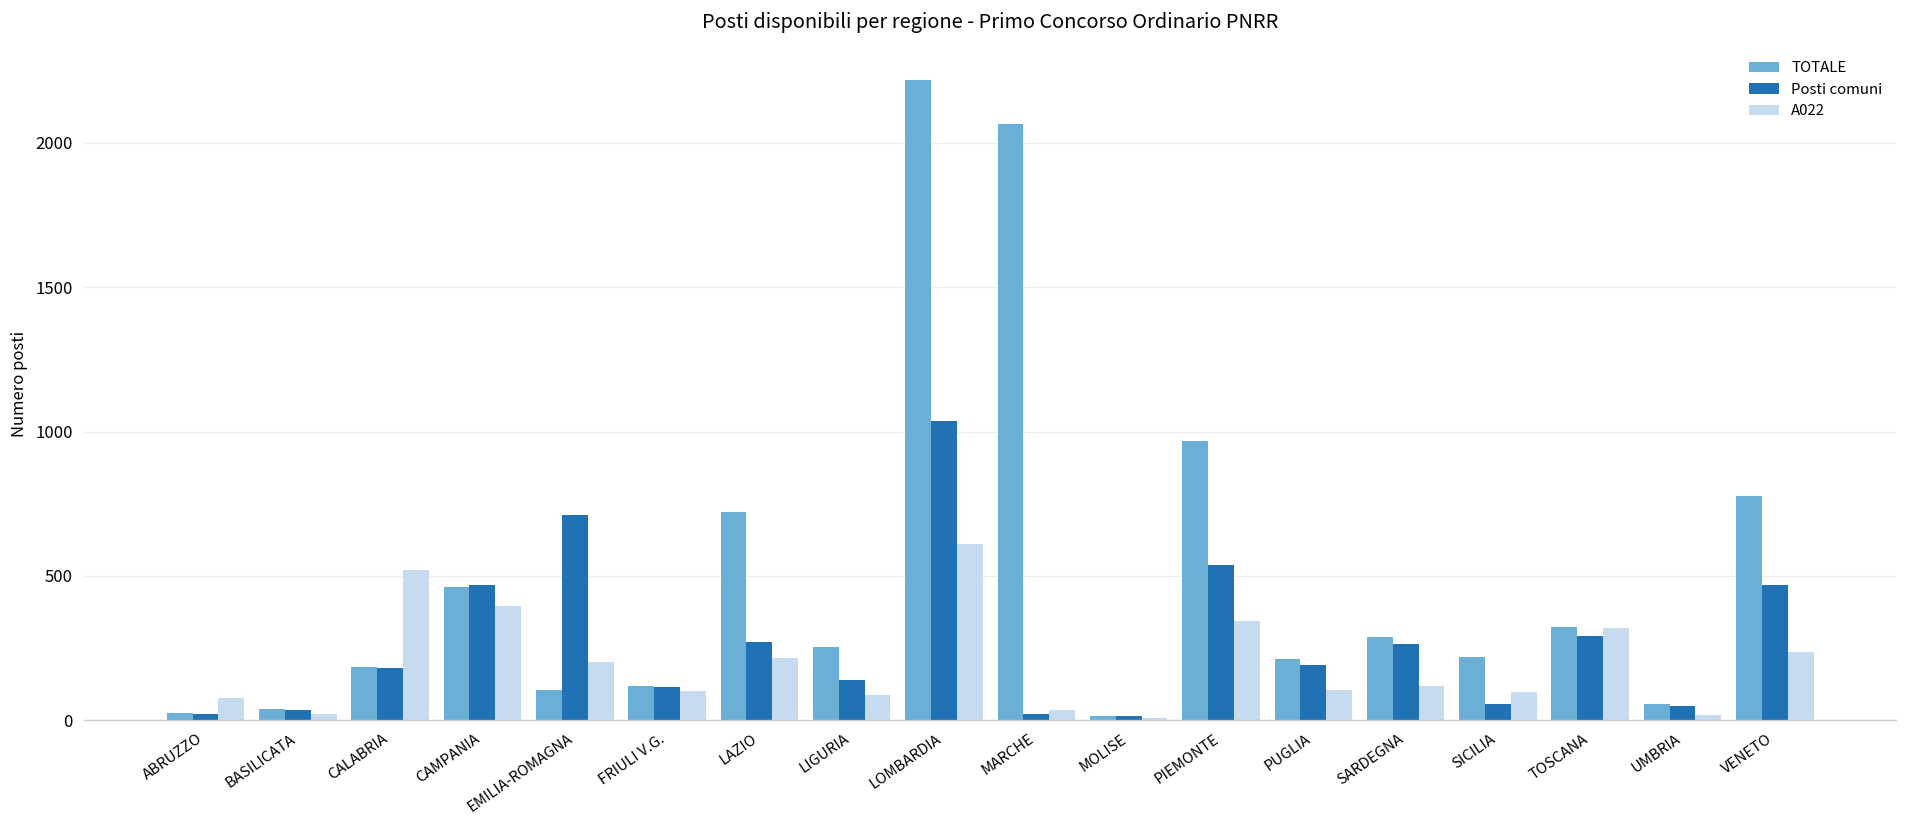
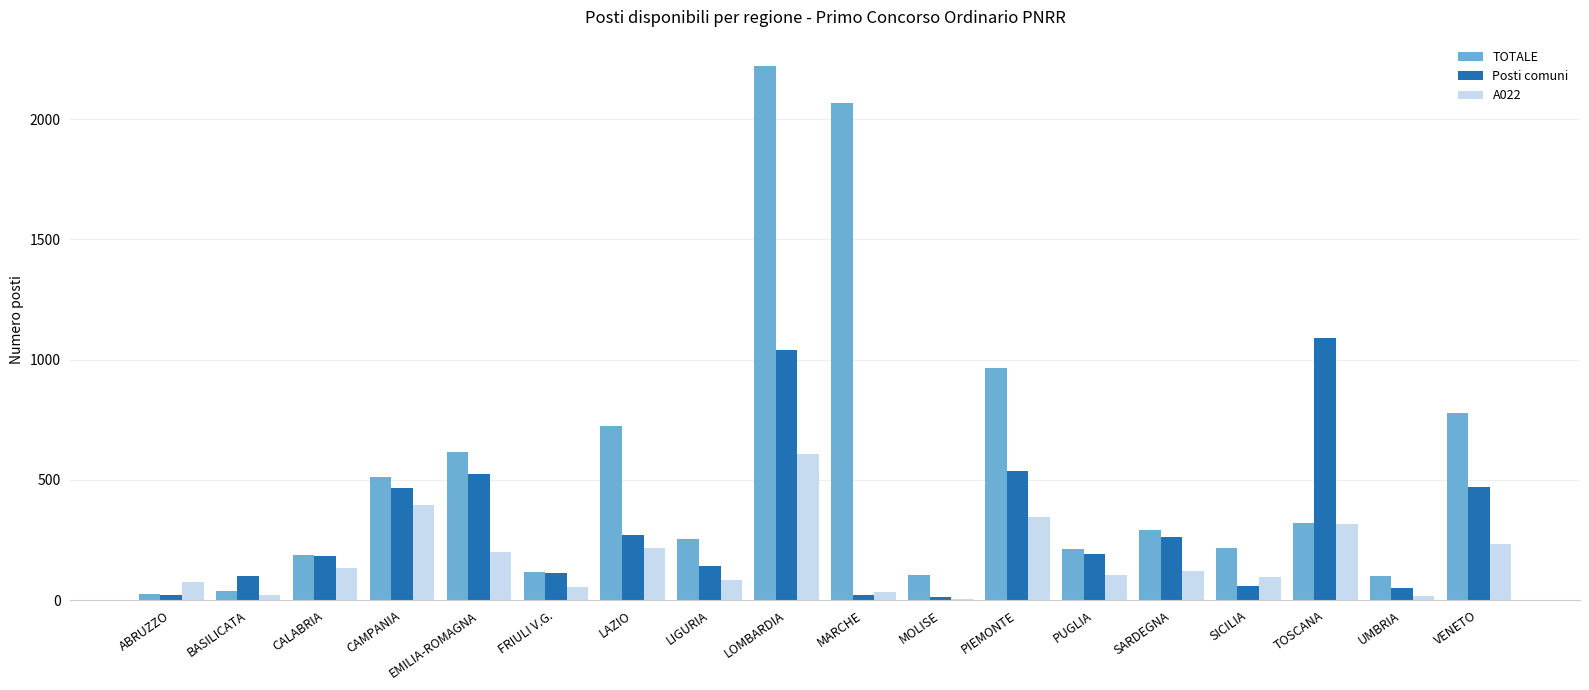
Posti comuni, BASILICATA: 30 -> 100
A022, CALABRIA: 520 -> 130
TOTALE, CAMPANIA: 460 -> 510
TOTALE, EMILIA-ROMAGNA: 100 -> 610
Posti comuni, EMILIA-ROMAGNA: 710 -> 530
A022, FRIULI V.G.: 100 -> 60
TOTALE, MOLISE: 20 -> 110
Posti comuni, TOSCANA: 290 -> 1090
TOTALE, UMBRIA: 60 -> 100
